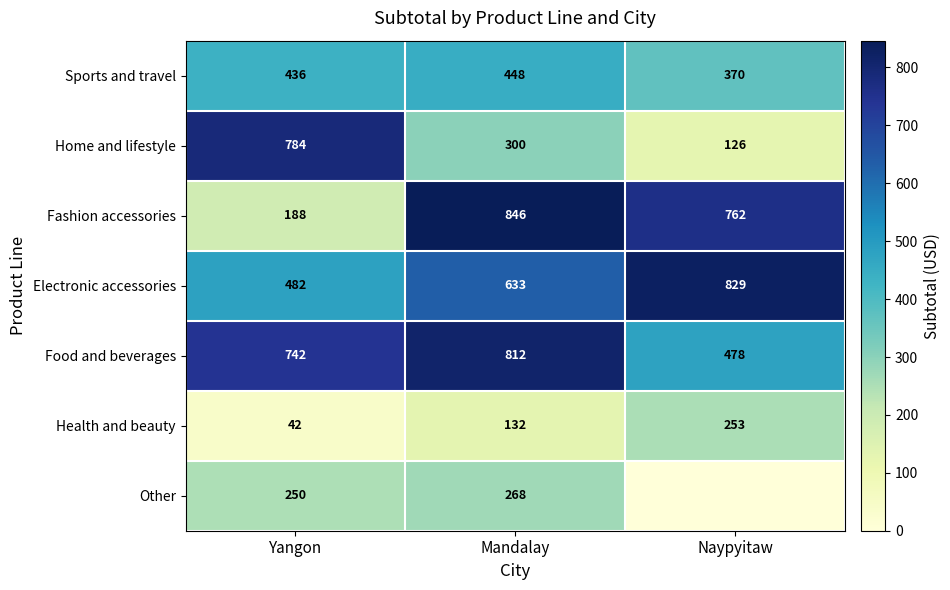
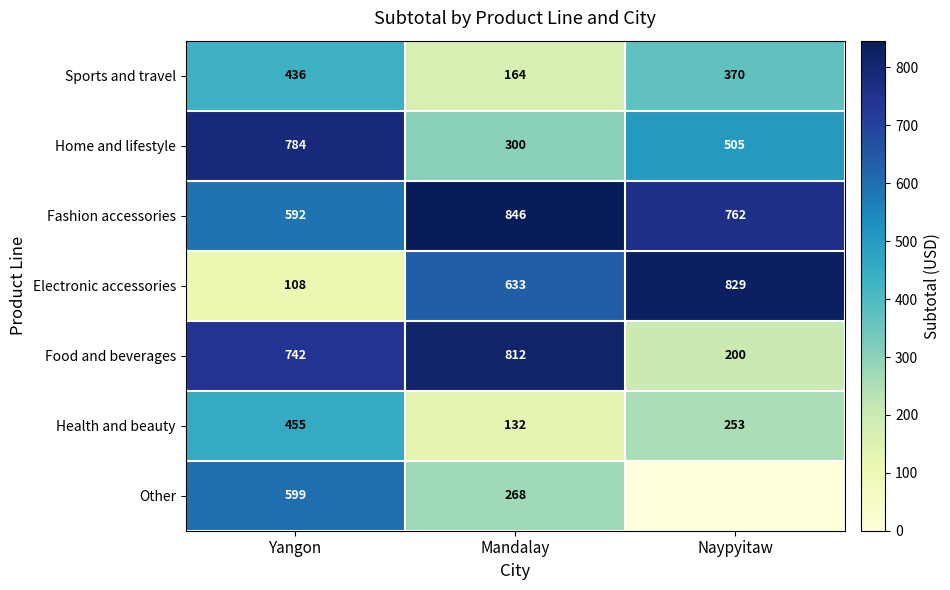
Sports and travel, Mandalay: 448 -> 164
Home and lifestyle, Naypyitaw: 126 -> 505
Fashion accessories, Yangon: 188 -> 592
Electronic accessories, Yangon: 482 -> 108
Food and beverages, Naypyitaw: 478 -> 200
Health and beauty, Yangon: 42 -> 455
Other, Yangon: 250 -> 599
